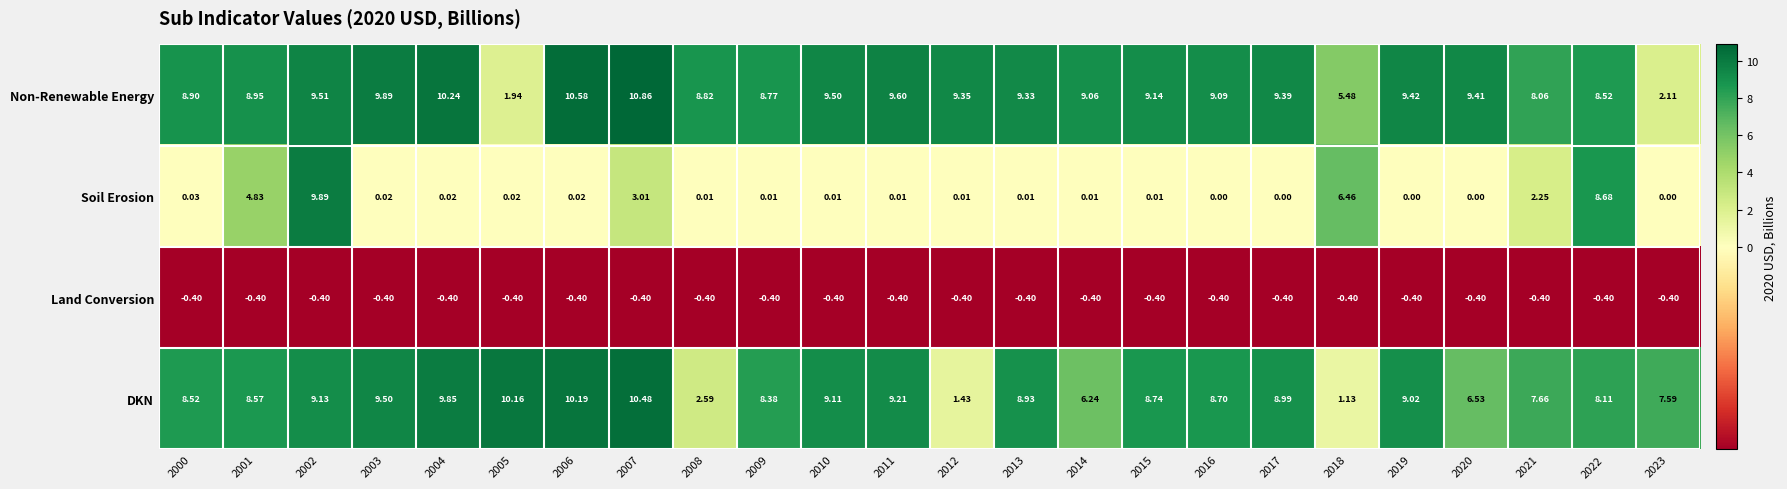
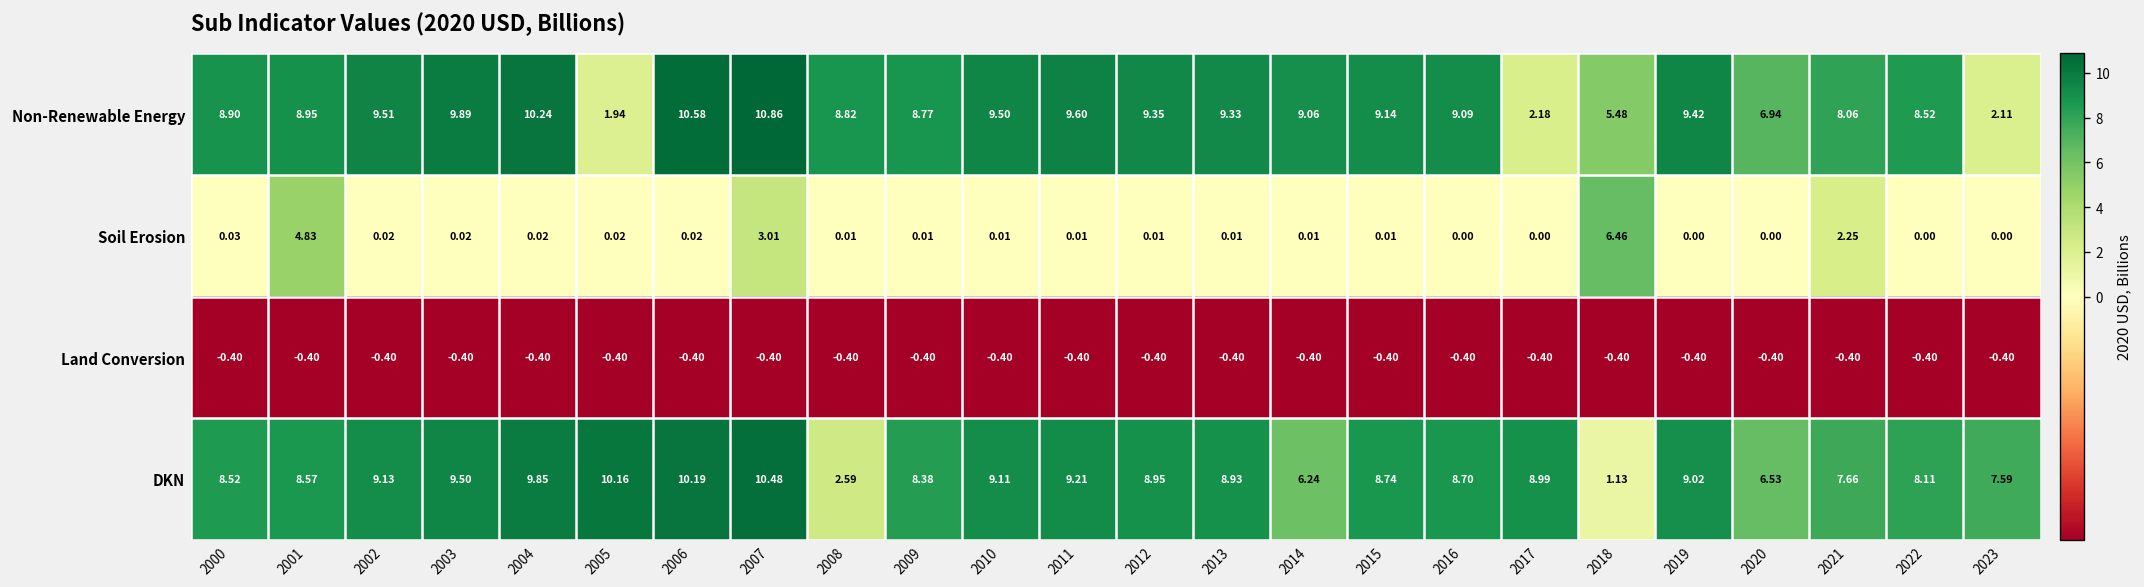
Non-Renewable Energy, 2017: 9.39 -> 2.18
Non-Renewable Energy, 2020: 9.41 -> 6.94
Soil Erosion, 2002: 9.89 -> 0.02
Soil Erosion, 2022: 8.68 -> 0.00
DKN, 2012: 1.43 -> 8.95
